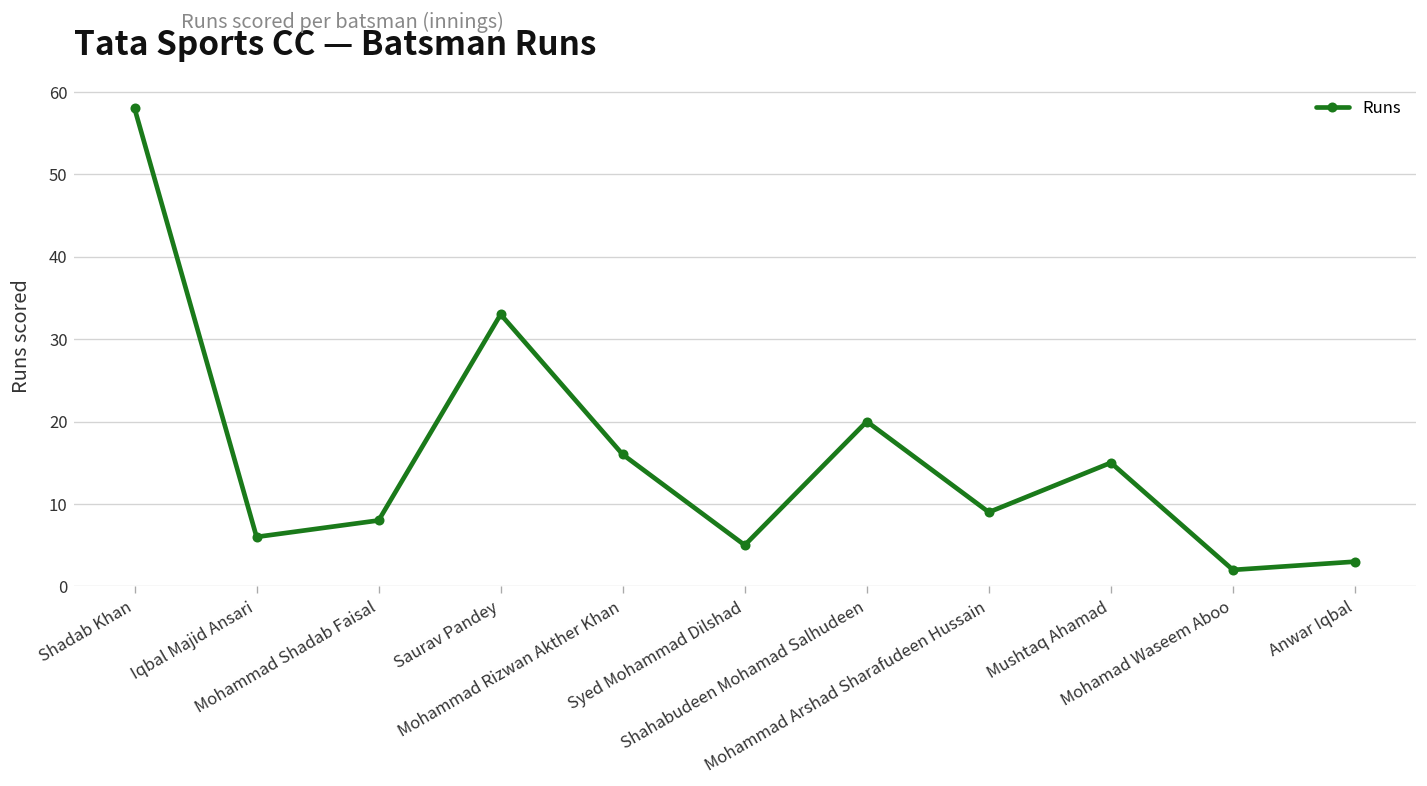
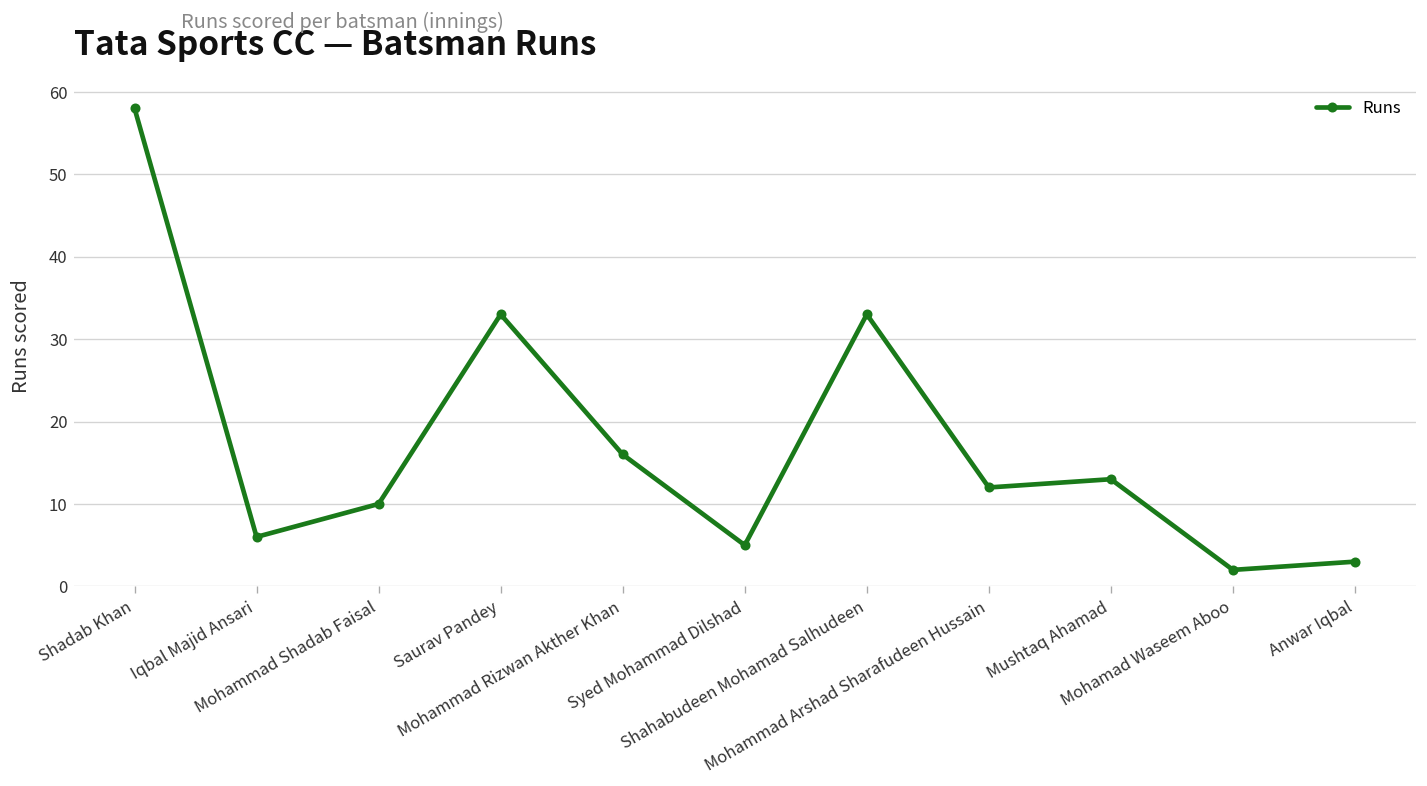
Mohammad Shadab Faisal: 8 -> 10
Shahabudeen Mohamad Salhudeen: 20 -> 33
Mohammad Arshad Sharafudeen Hussain: 9 -> 12
Mushtaq Ahamad: 15 -> 13
